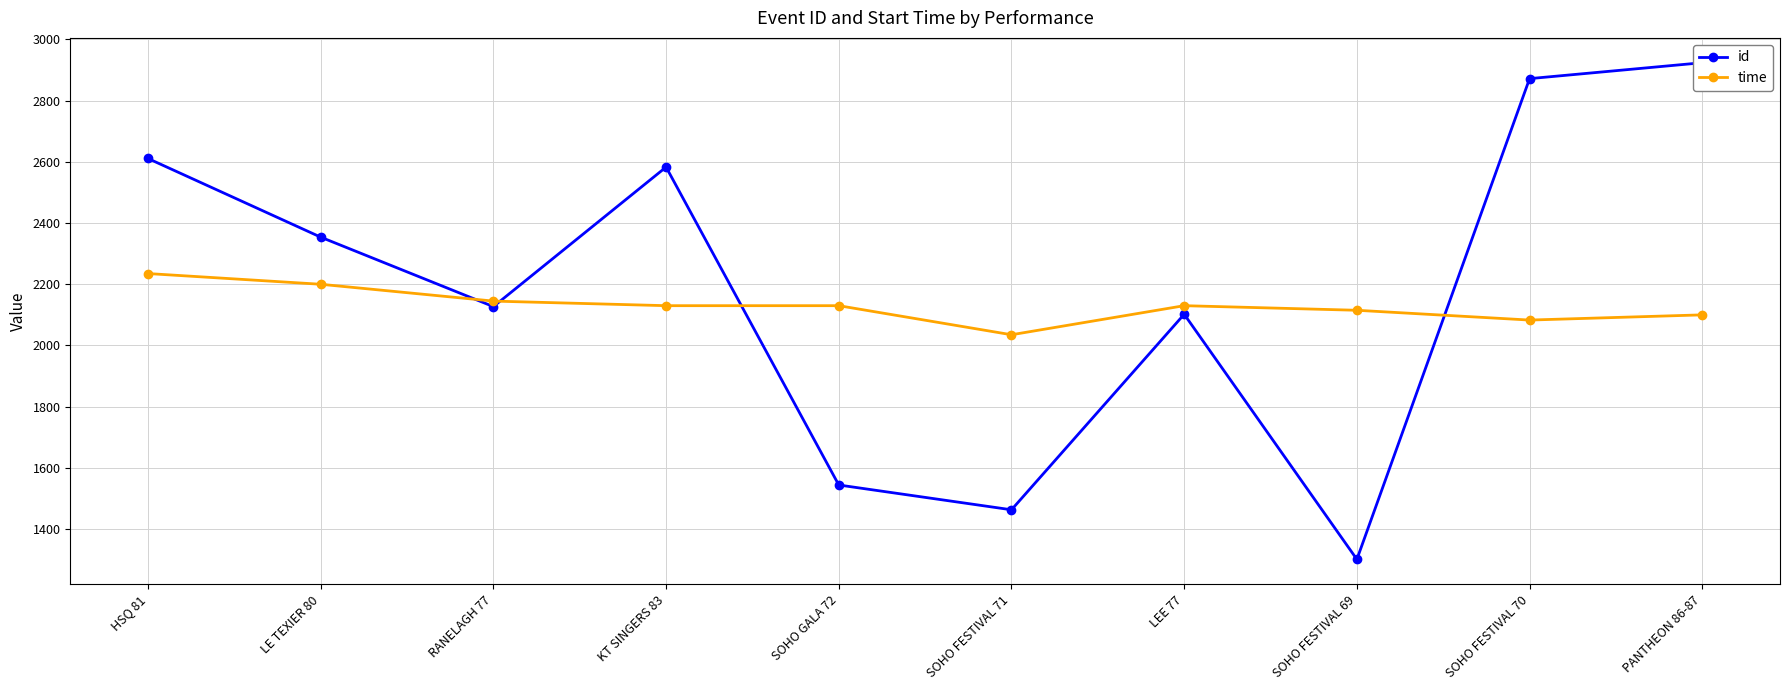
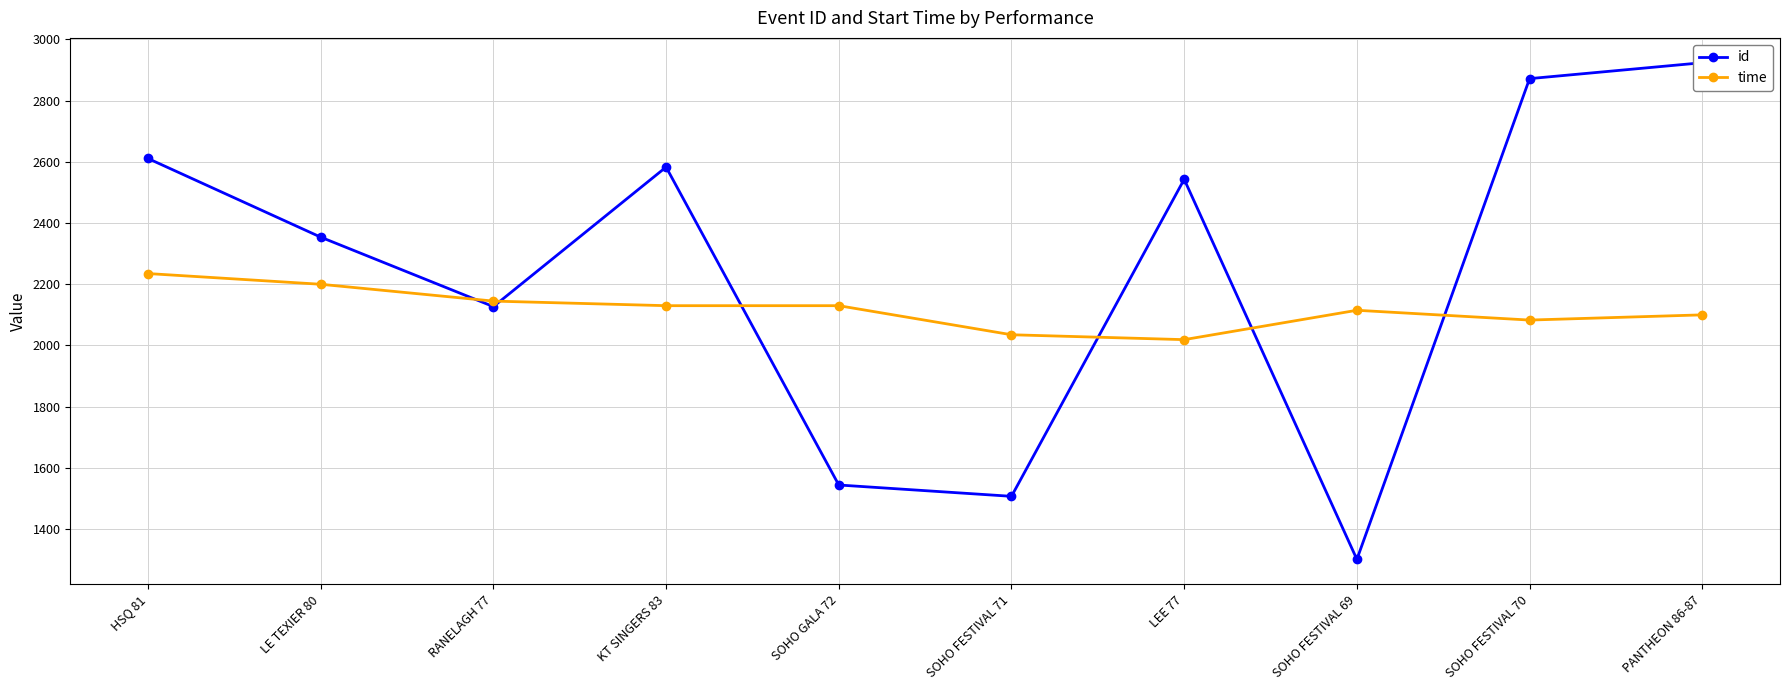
id, SOHO FESTIVAL 71: 1460 -> 1510
id, LEE 77: 2100 -> 2540
time, LEE 77: 2130 -> 2020
